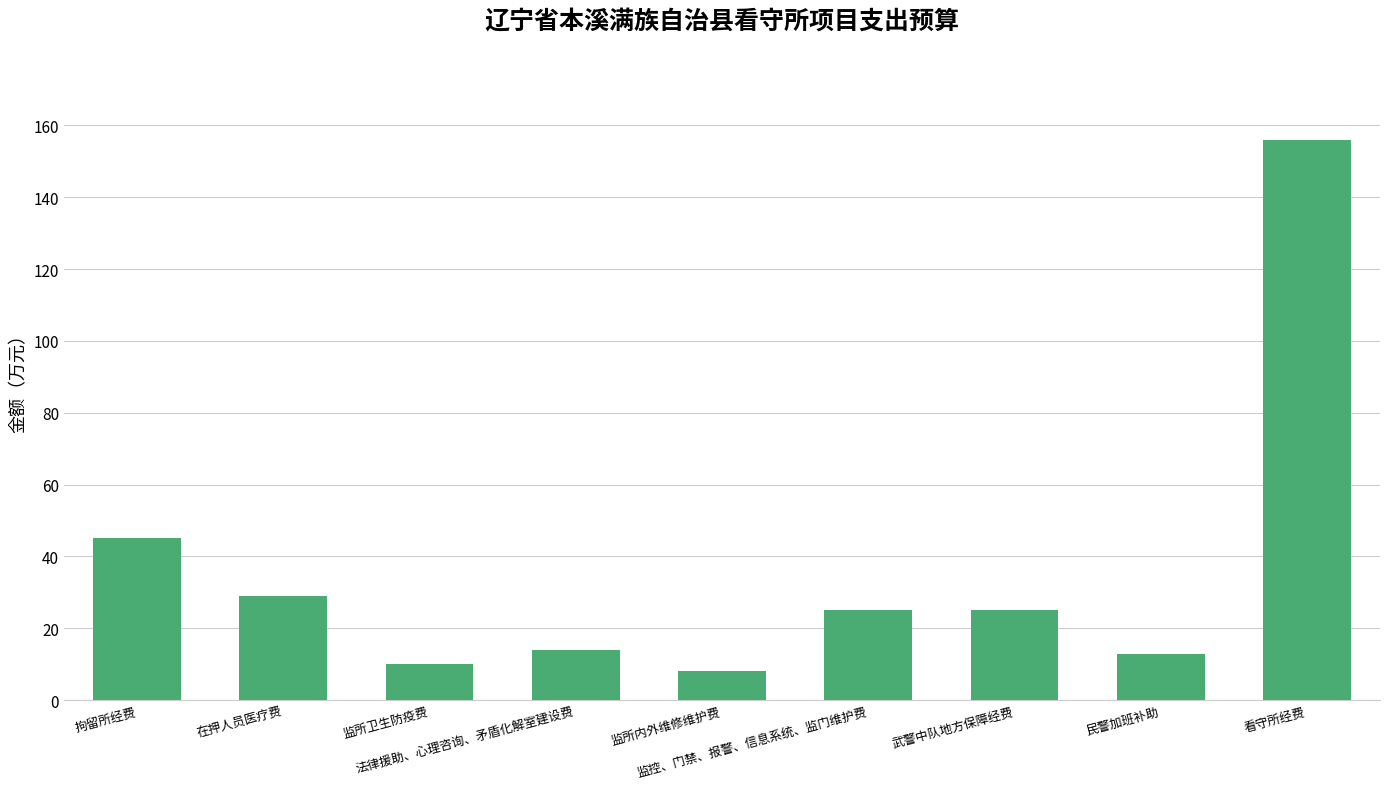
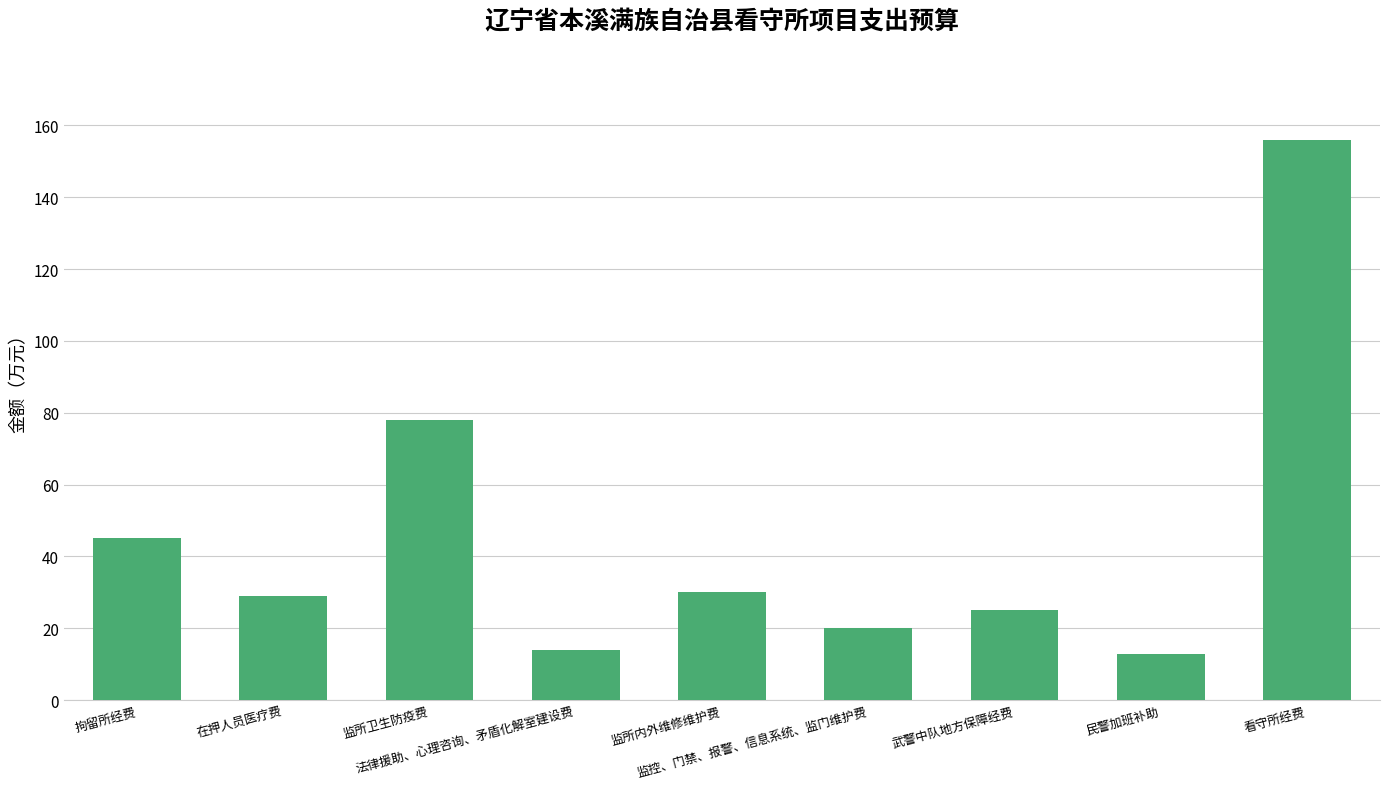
监所卫生防疫费: 10 -> 78
监所内外维修维护费: 8 -> 30
监控、门禁、报警、信息系统、监门维护费: 25 -> 20
